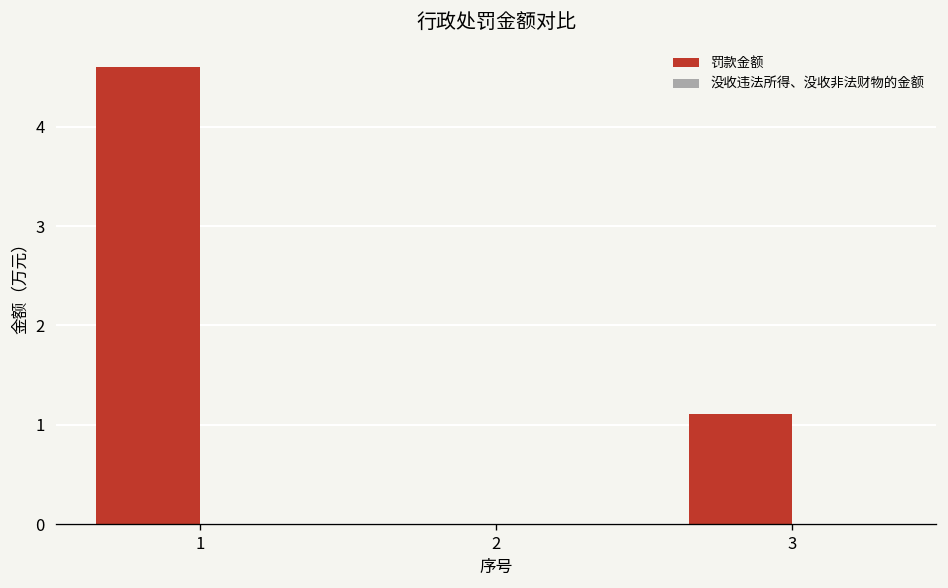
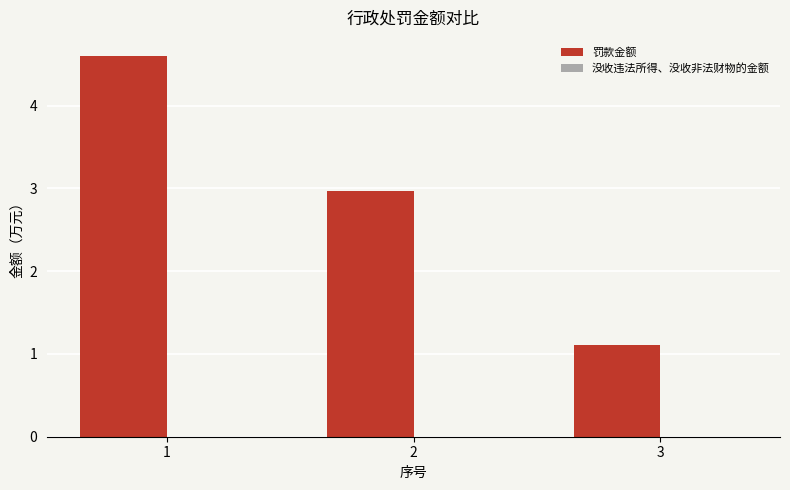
罚款金额, 2: 0.0 -> 3.0
